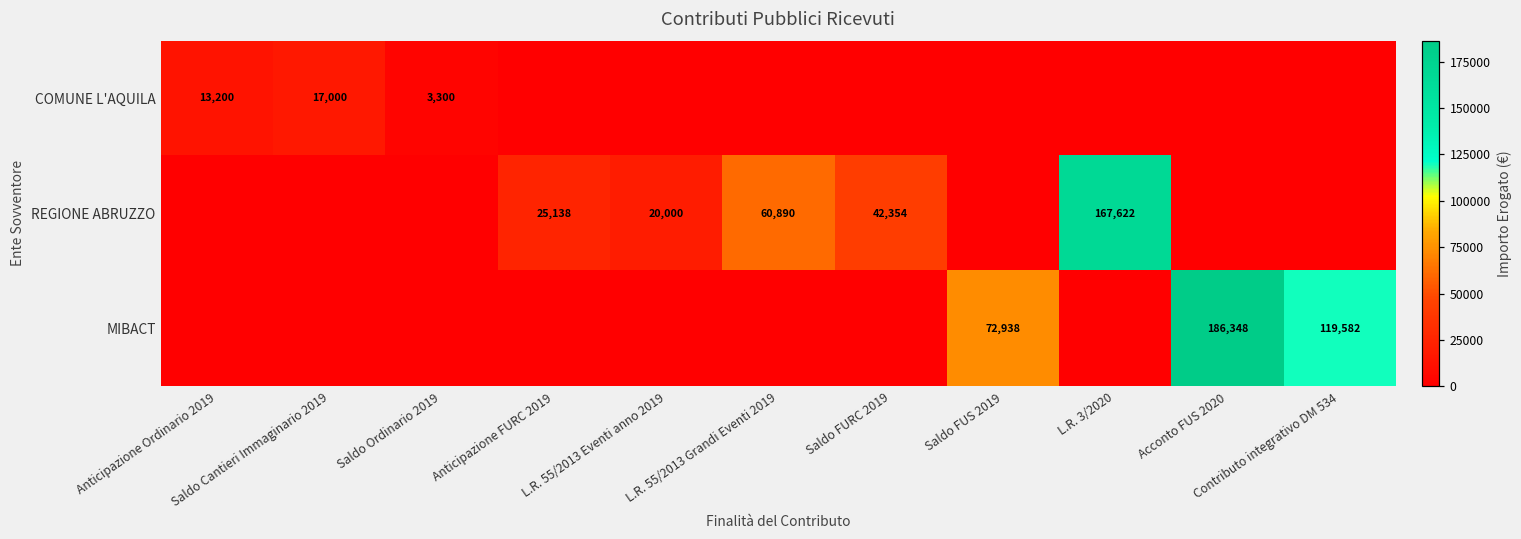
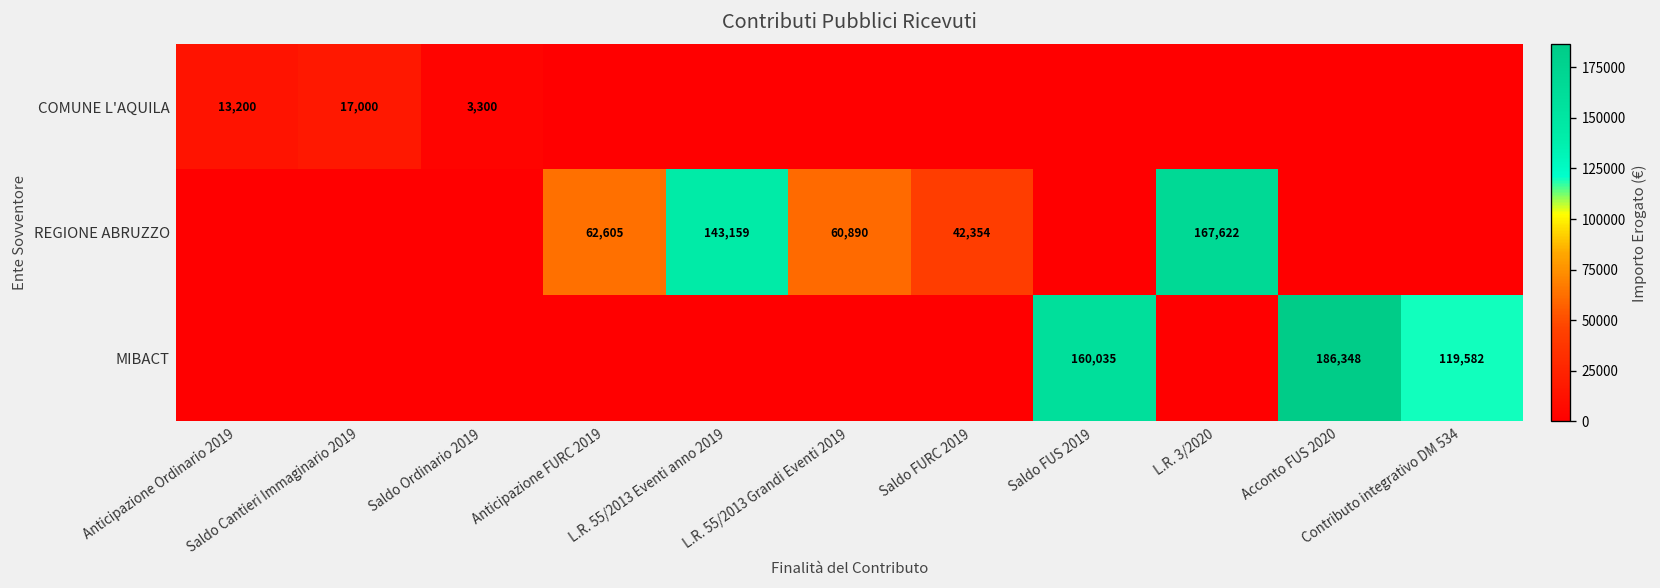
REGIONE ABRUZZO, Anticipazione FURC 2019: 25,138 -> 62,605
REGIONE ABRUZZO, L.R. 55/2013 Eventi anno 2019: 20,000 -> 143,159
MIBACT, Saldo FUS 2019: 72,938 -> 160,035
